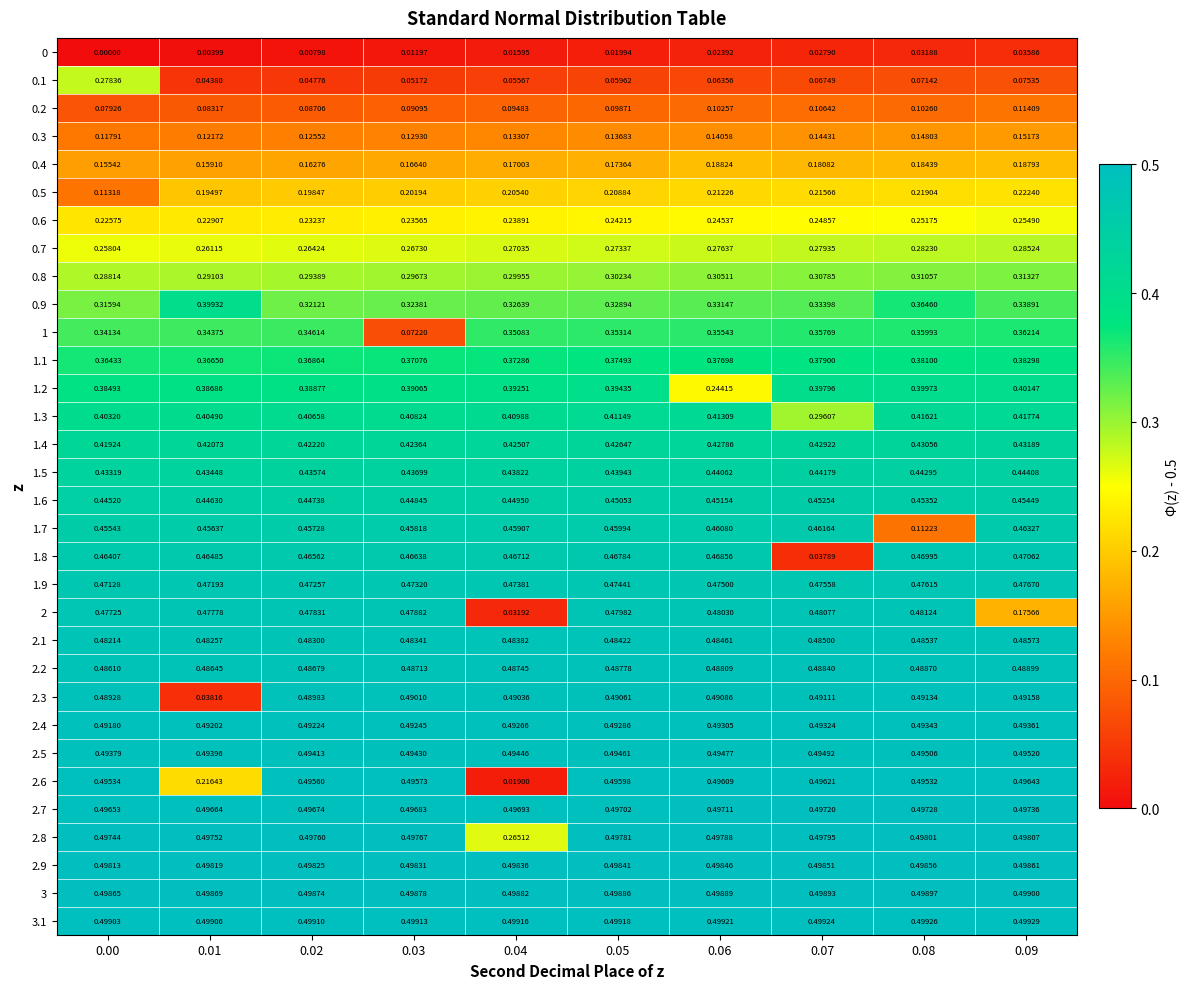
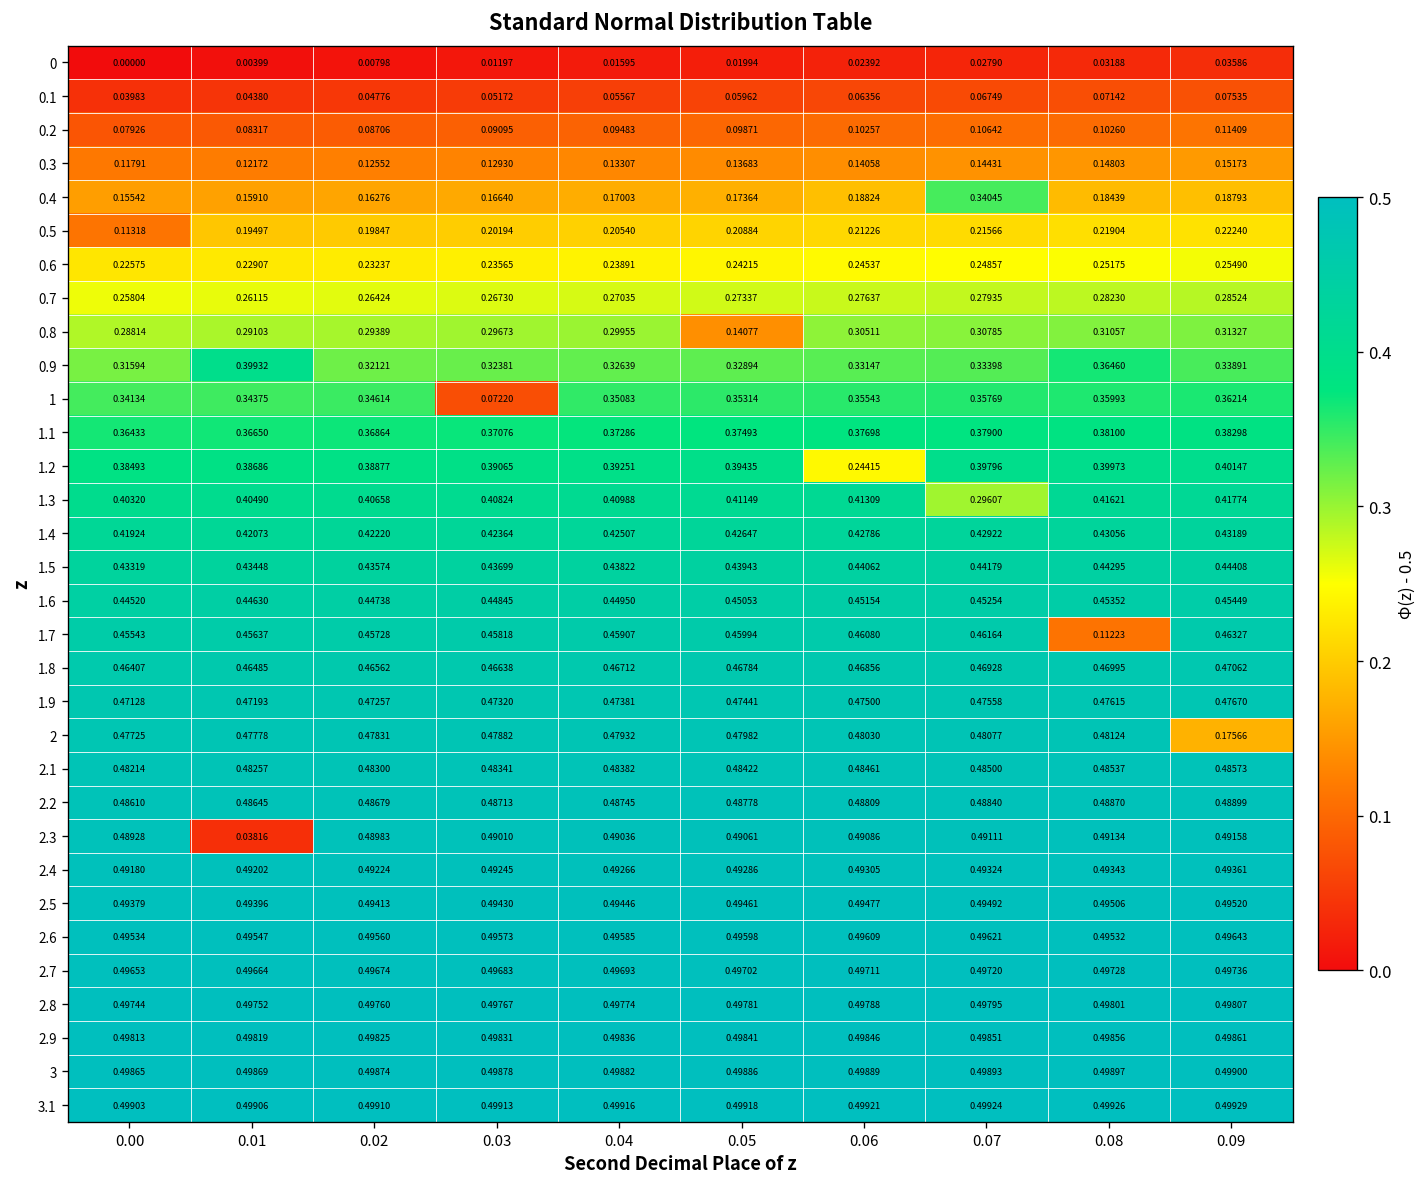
0.1, 0.00: 0.27836 -> 0.03983
0.4, 0.07: 0.18082 -> 0.34045
0.8, 0.05: 0.30234 -> 0.14077
1.8, 0.07: 0.03789 -> 0.46928
2, 0.04: 0.03192 -> 0.47932
2.6, 0.01: 0.21643 -> 0.49547
2.6, 0.04: 0.01900 -> 0.49585
2.8, 0.04: 0.26512 -> 0.49774
